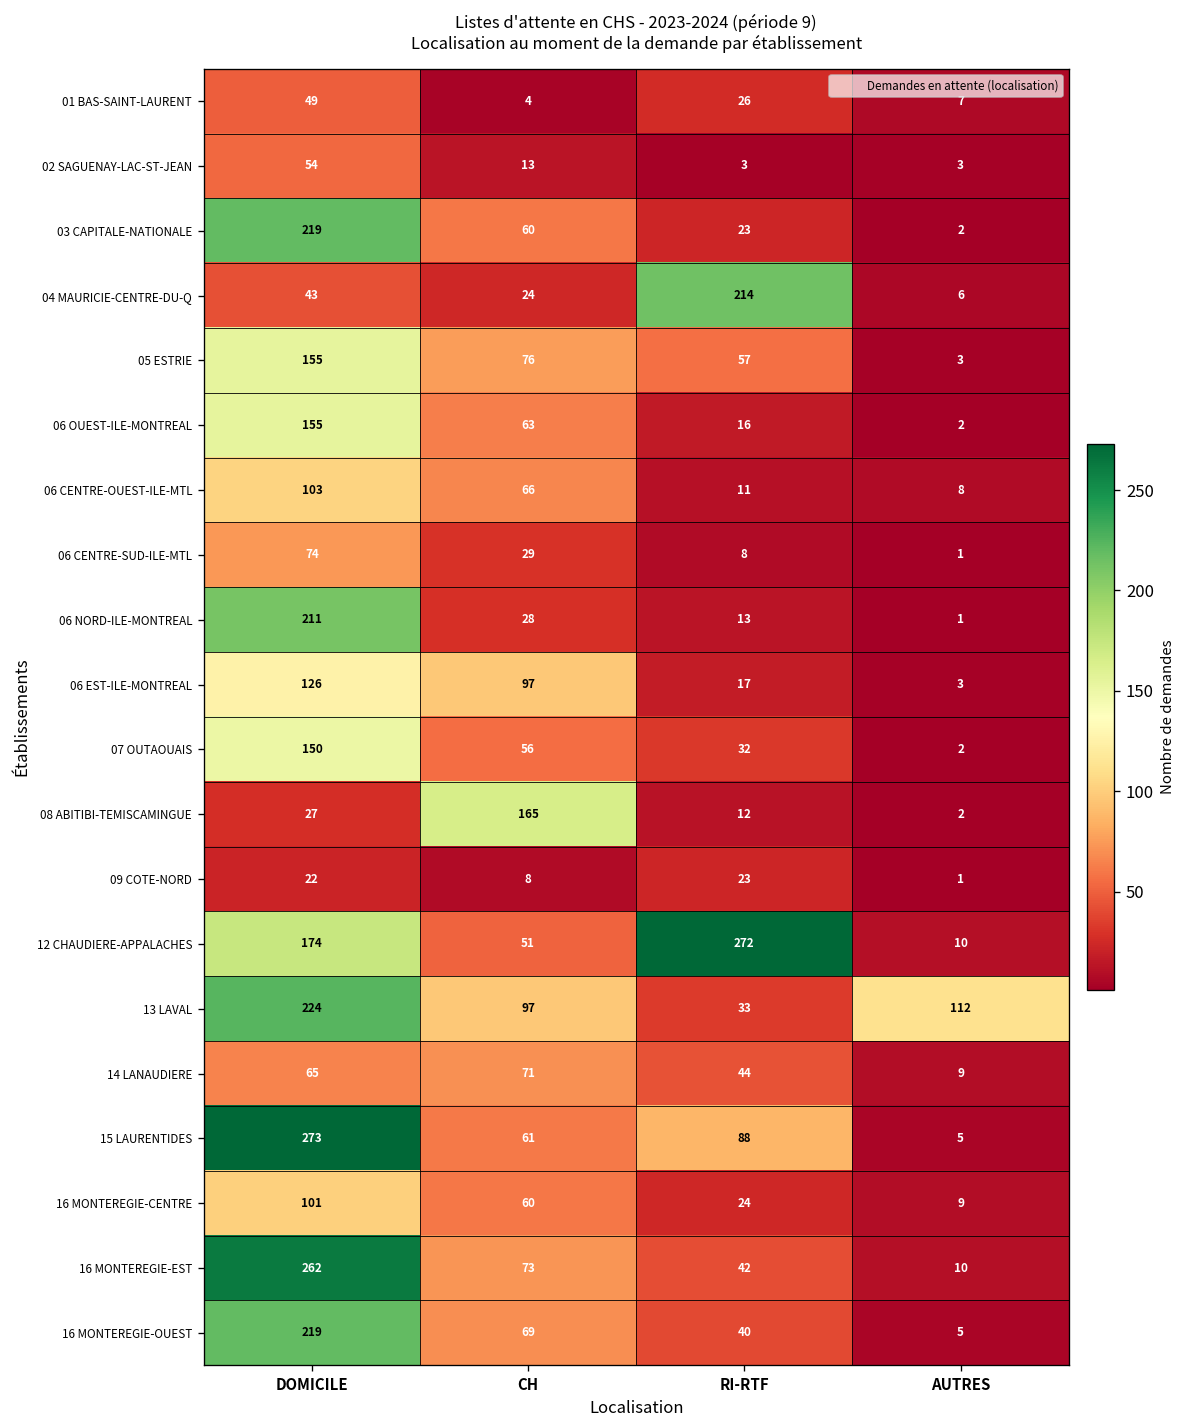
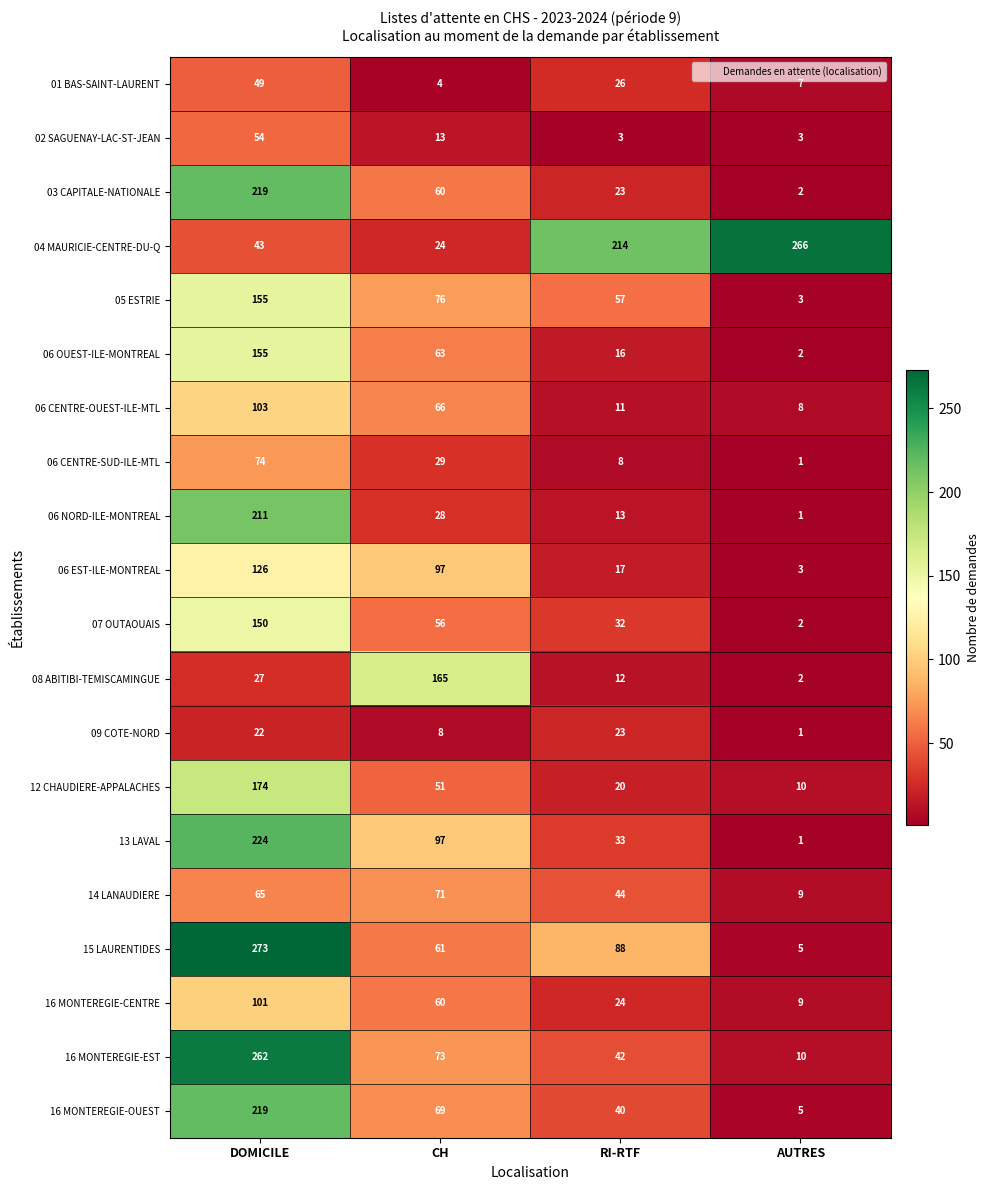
04 MAURICIE-CENTRE-DU-Q, AUTRES: 6 -> 266
12 CHAUDIERE-APPALACHES, RI-RTF: 272 -> 20
13 LAVAL, AUTRES: 112 -> 1
